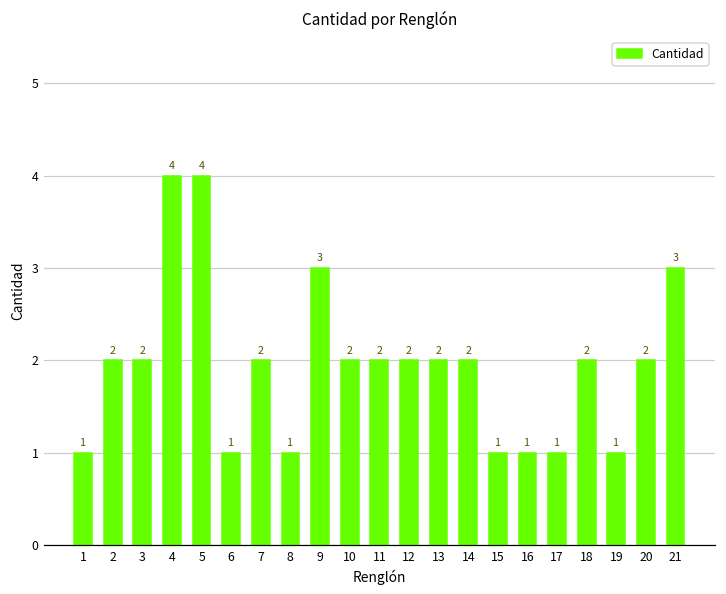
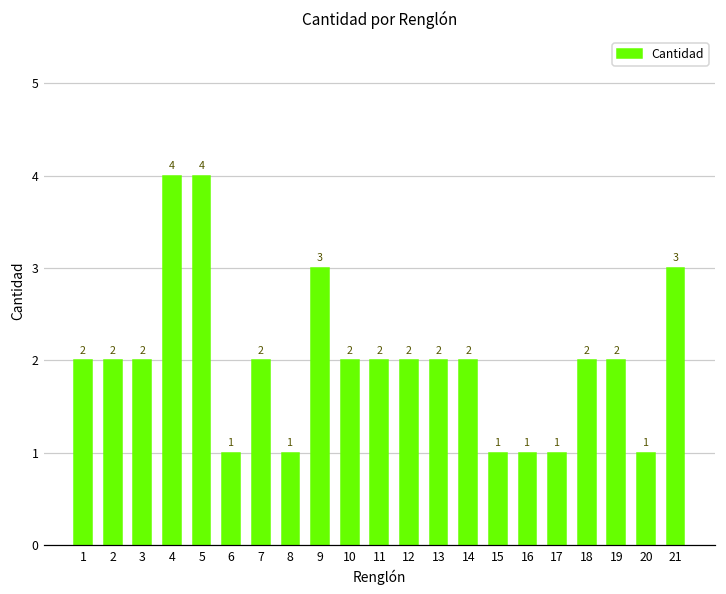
1: 1 -> 2
19: 1 -> 2
20: 2 -> 1
